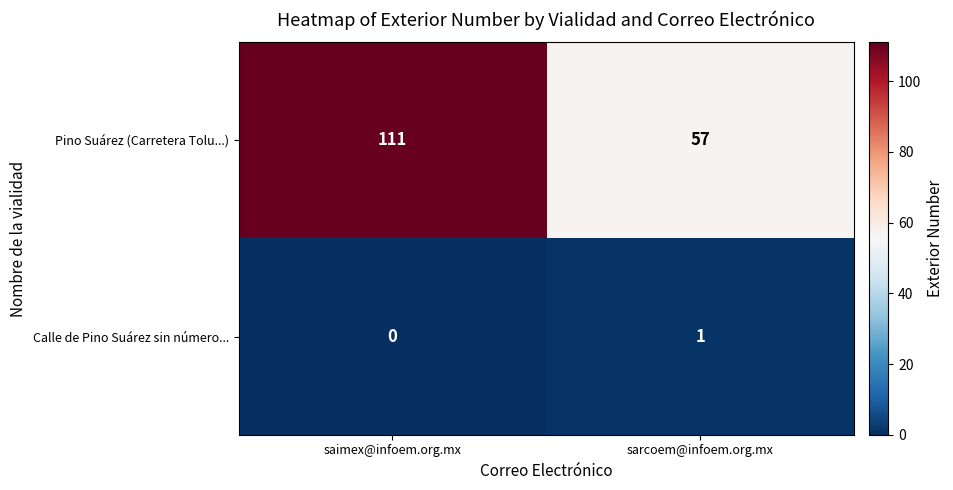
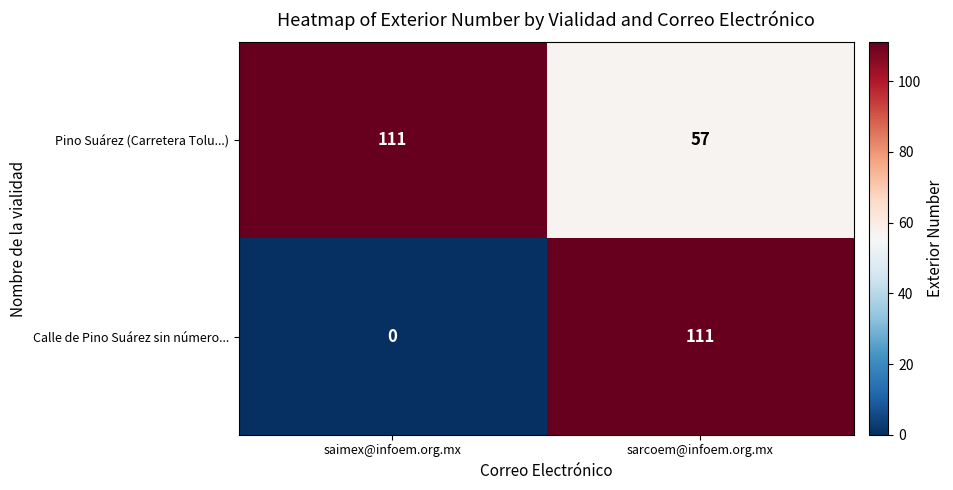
Calle de Pino Suárez sin número..., sarcoem@infoem.org.mx: 1 -> 111
